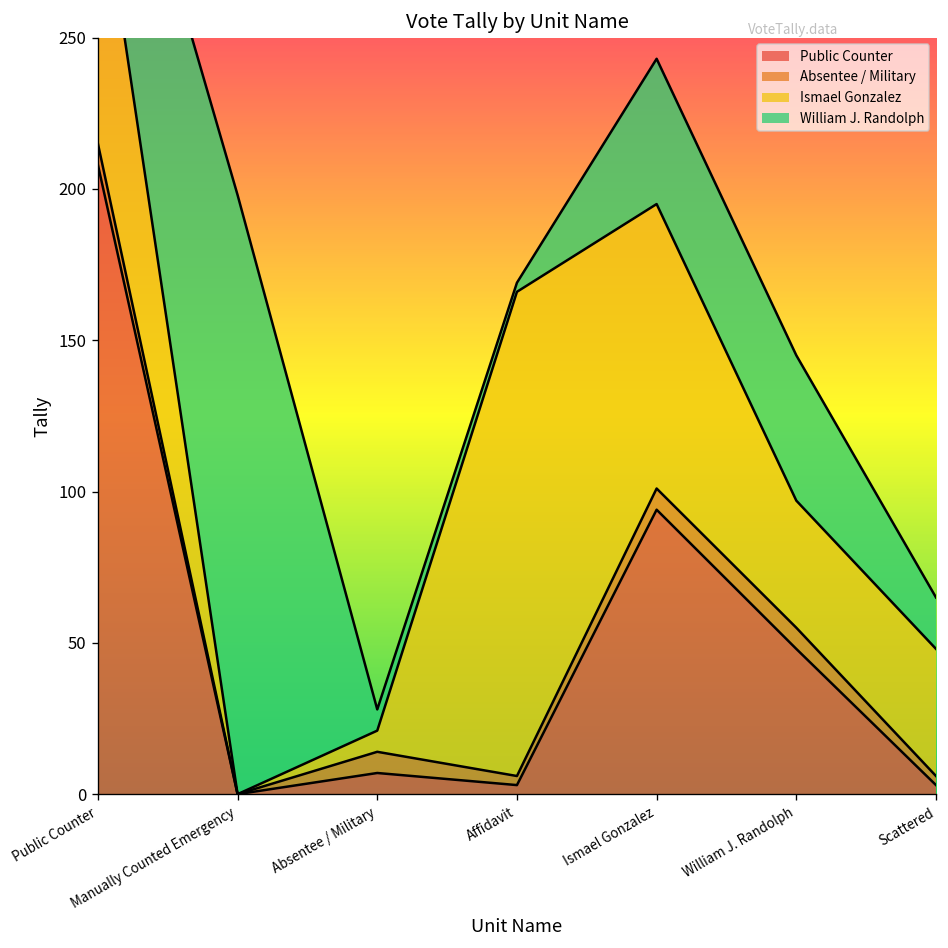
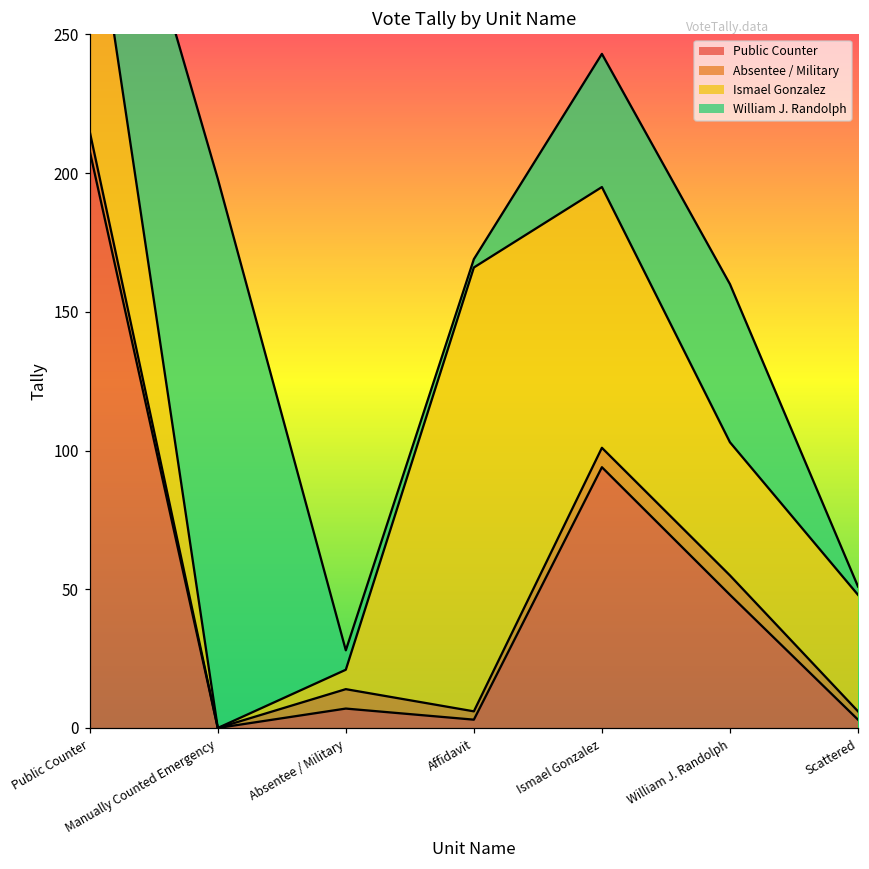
Ismael Gonzalez, William J. Randolph: 42 -> 48
William J. Randolph, William J. Randolph: 48 -> 57
William J. Randolph, Scattered: 17 -> 3
